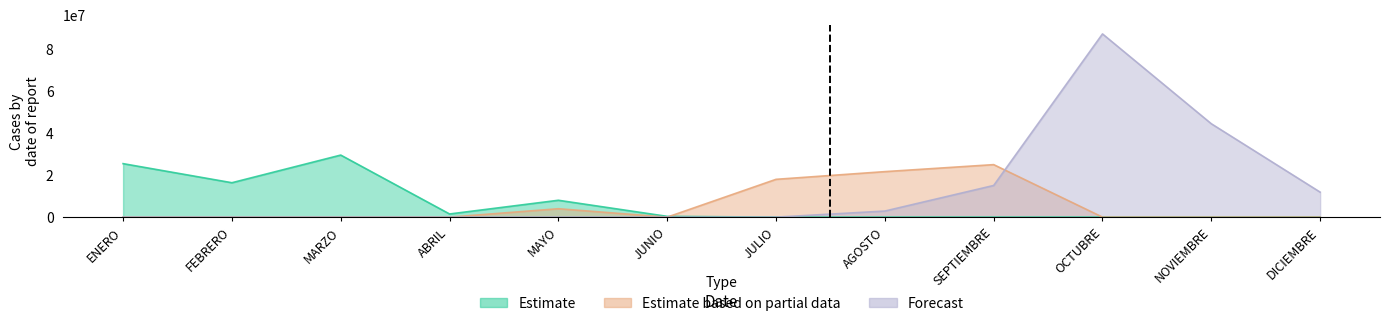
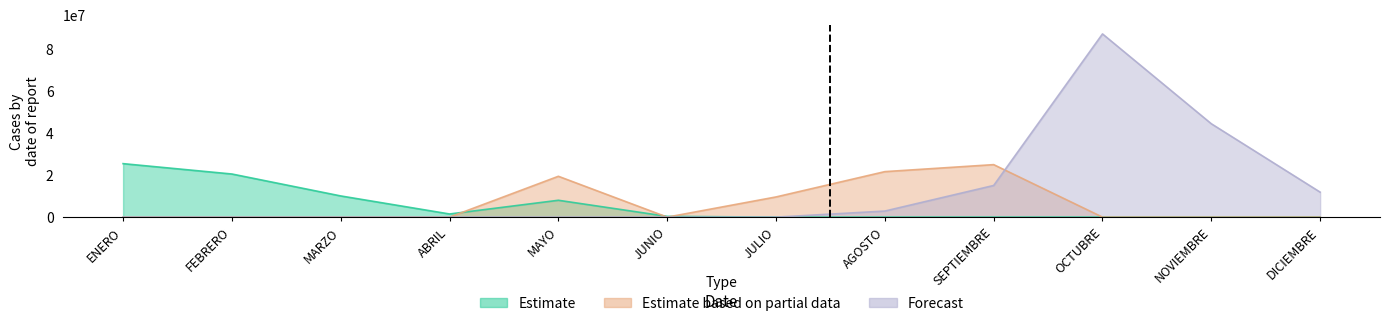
Estimate, FEBRERO: 16000000 -> 21000000
Estimate, MARZO: 30000000 -> 10000000
Estimate based on partial data, MAYO: 4000000 -> 19000000
Estimate based on partial data, JULIO: 18000000 -> 10000000
